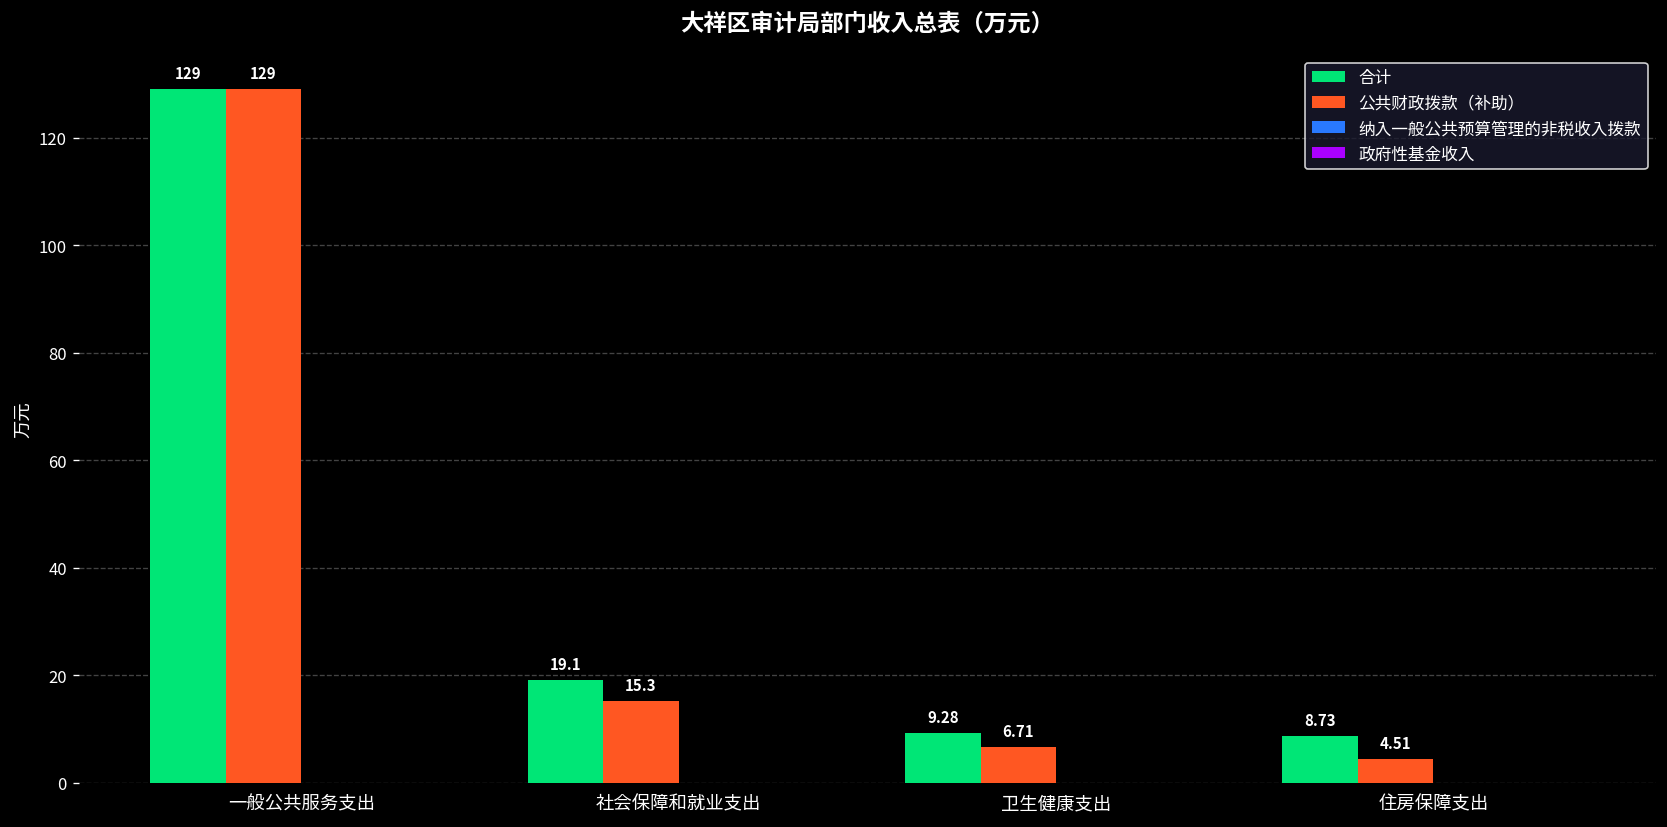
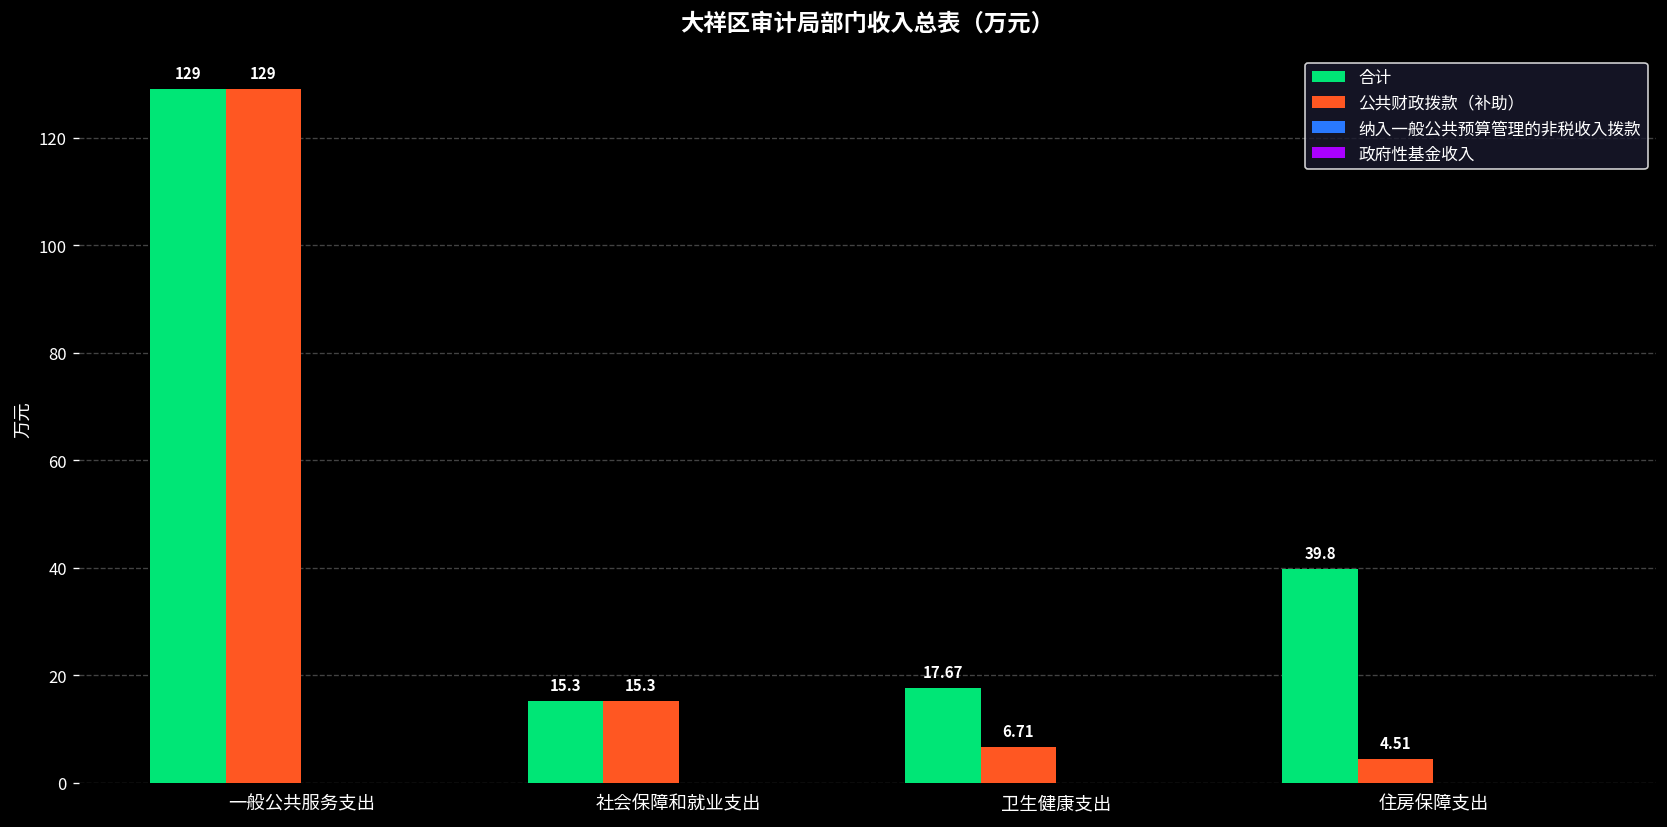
合计, 社会保障和就业支出: 19.1 -> 15.3
合计, 卫生健康支出: 9.28 -> 17.67
合计, 住房保障支出: 8.73 -> 39.8
